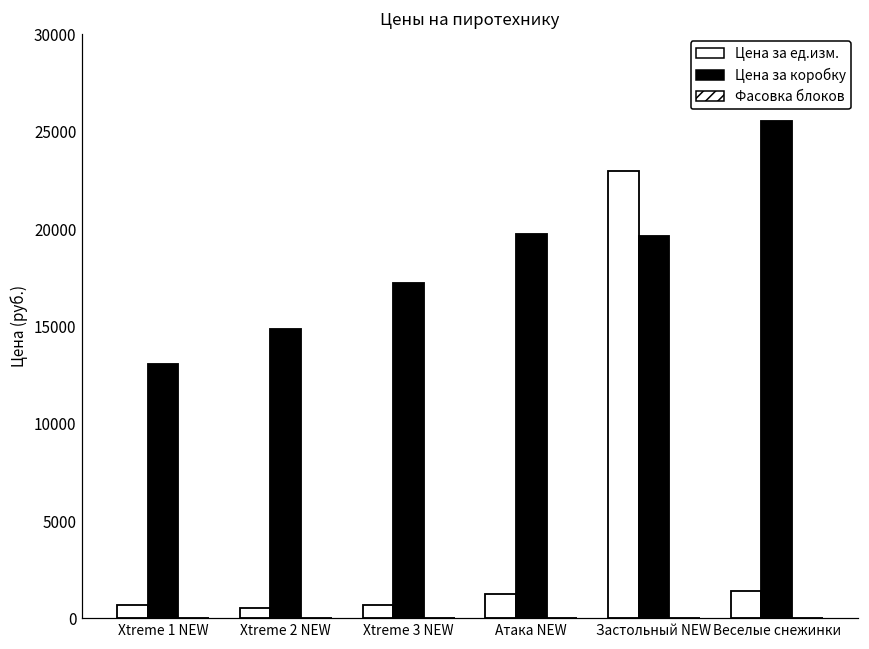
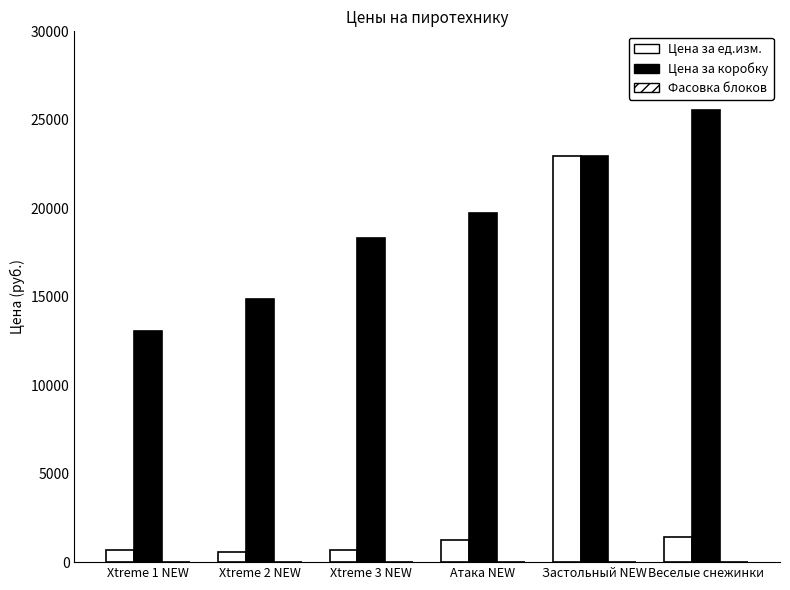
Цена за коробку, Xtreme 3 NEW: 17300 -> 18300
Цена за коробку, Застольный NEW: 19600 -> 23000
